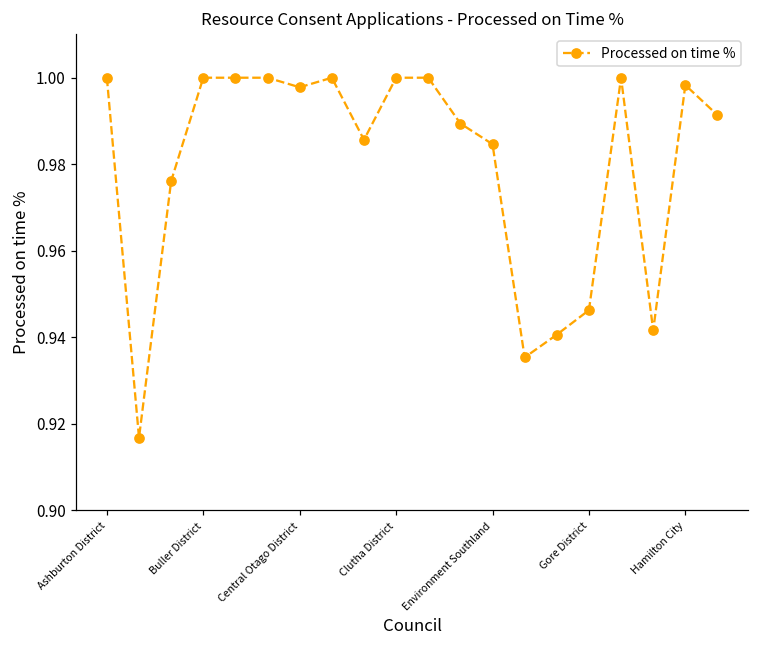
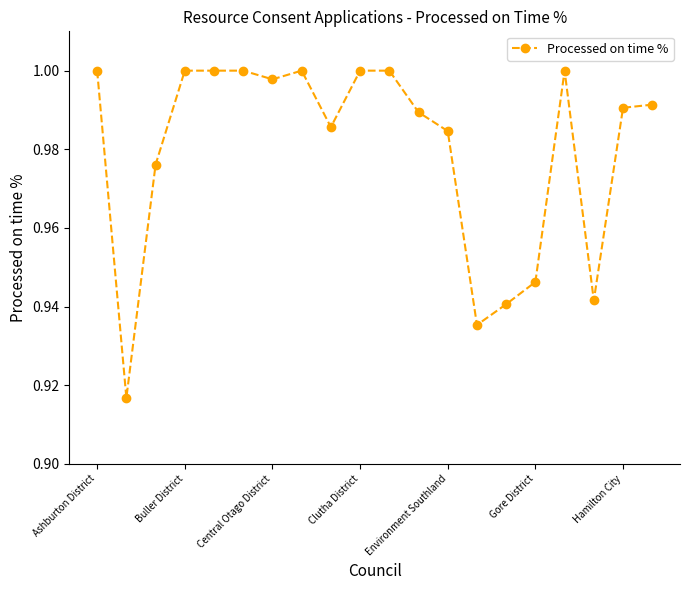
Hamilton City: 0.998 -> 0.991
